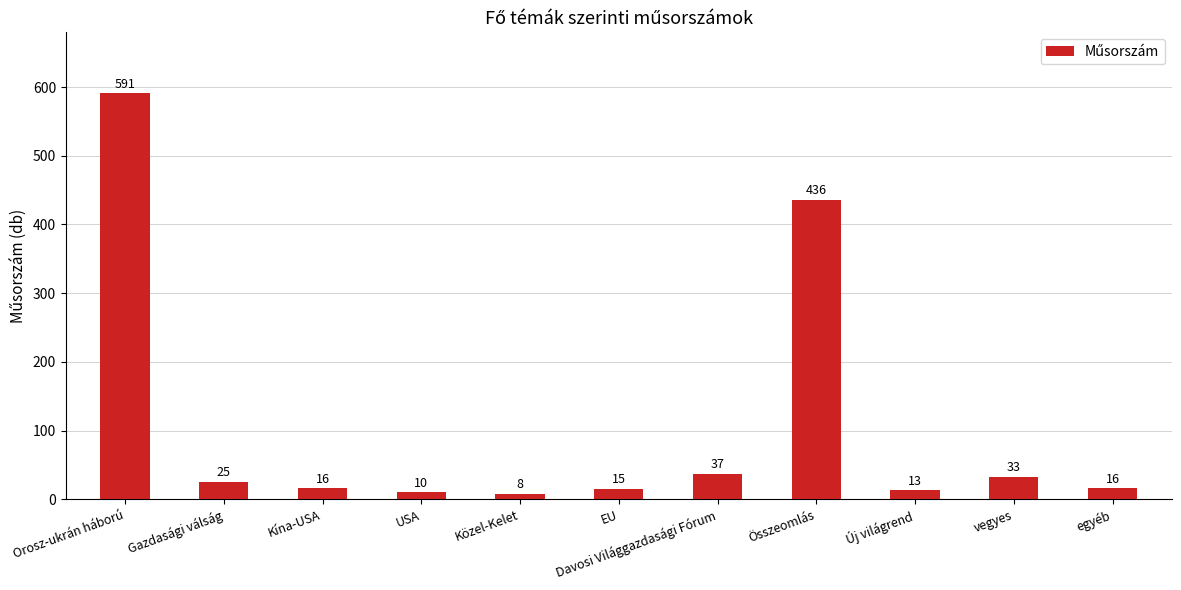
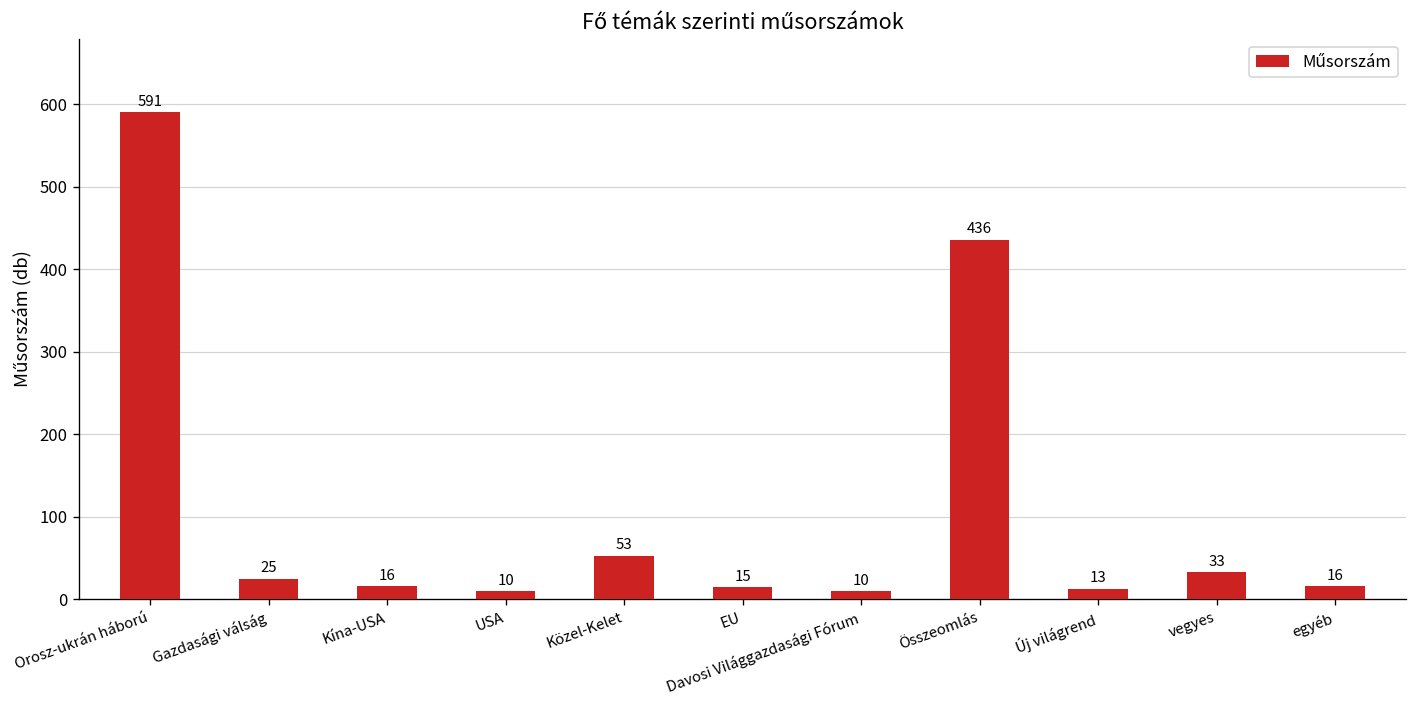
Közel-Kelet: 8 -> 53
Davosi Világgazdasági Fórum: 37 -> 10
